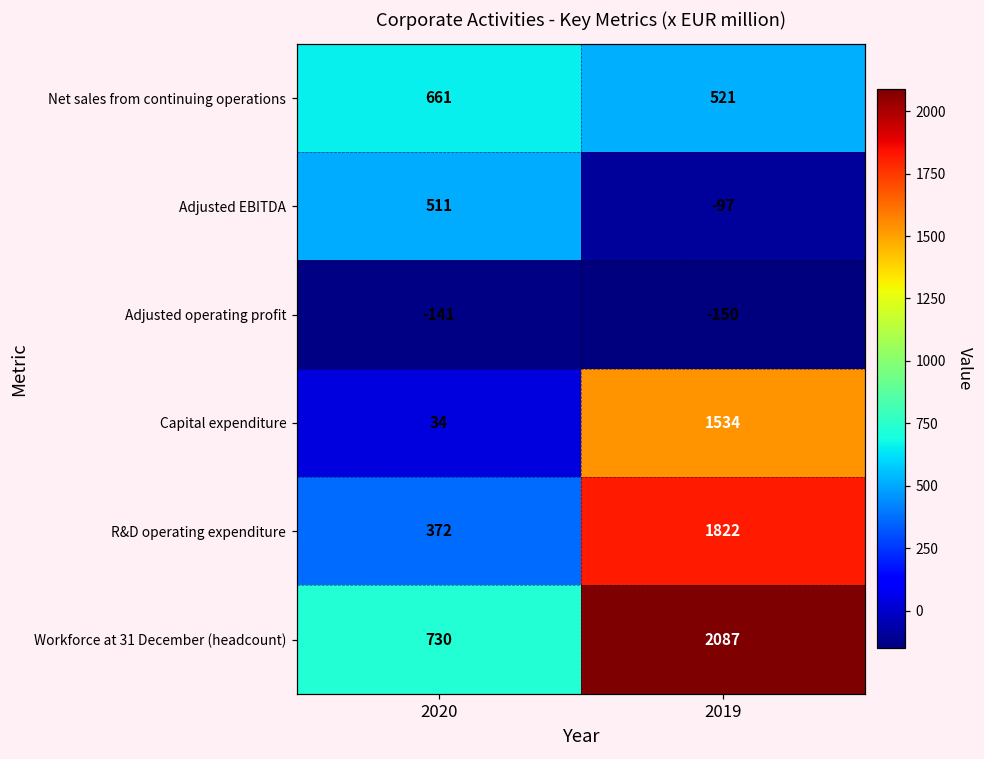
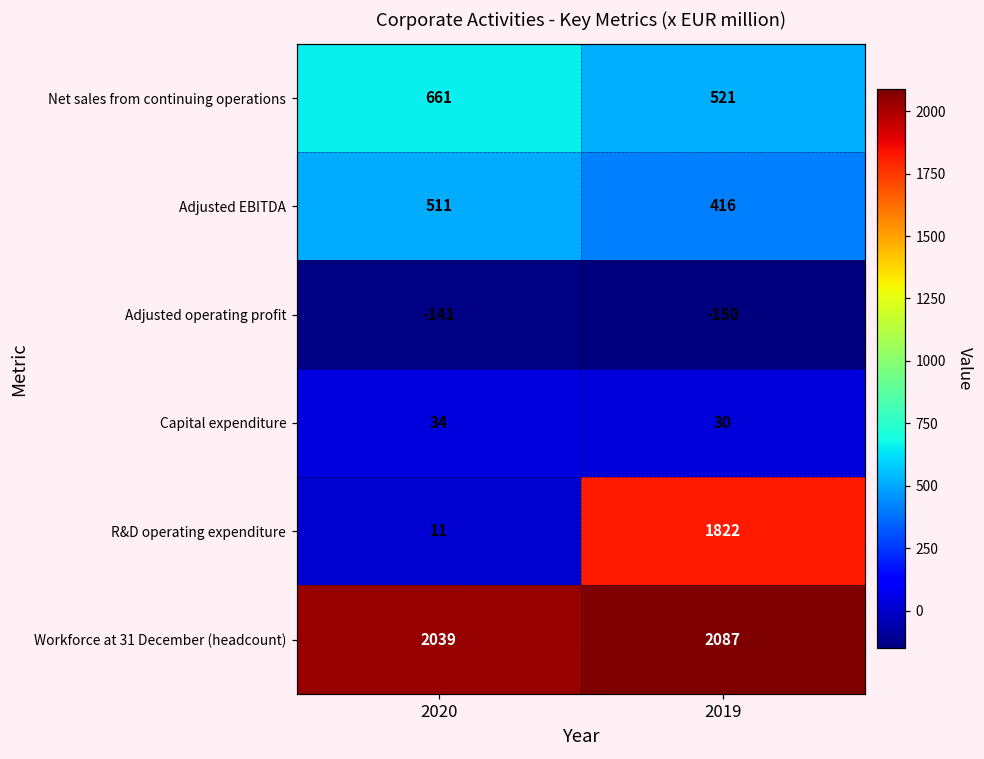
Adjusted EBITDA, 2019: -97 -> 416
Capital expenditure, 2019: 1534 -> 30
R&D operating expenditure, 2020: 372 -> 11
Workforce at 31 December (headcount), 2020: 730 -> 2039
